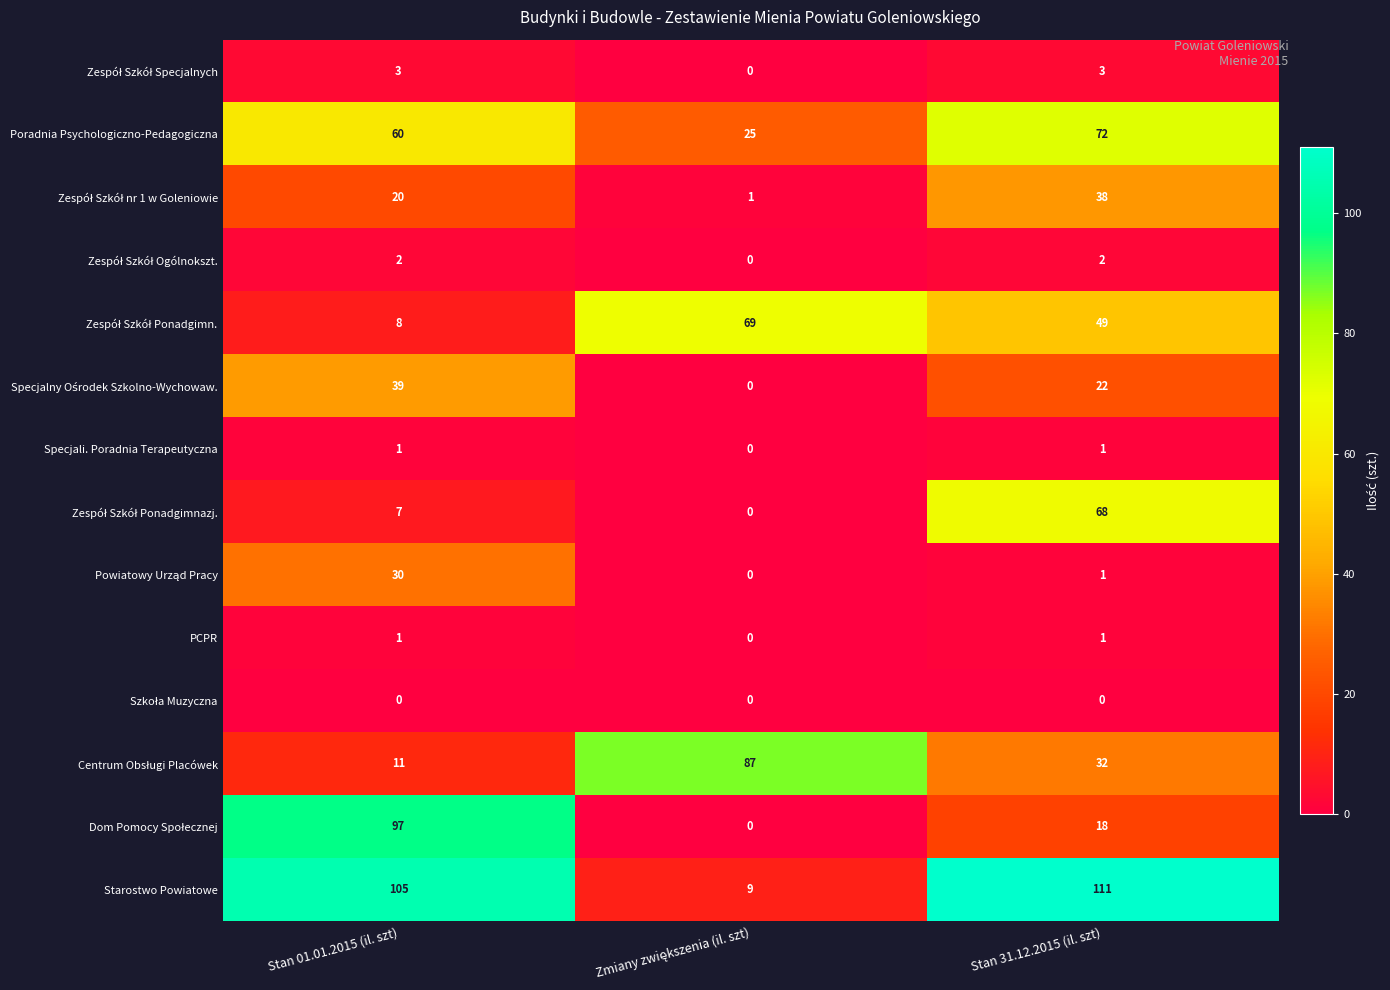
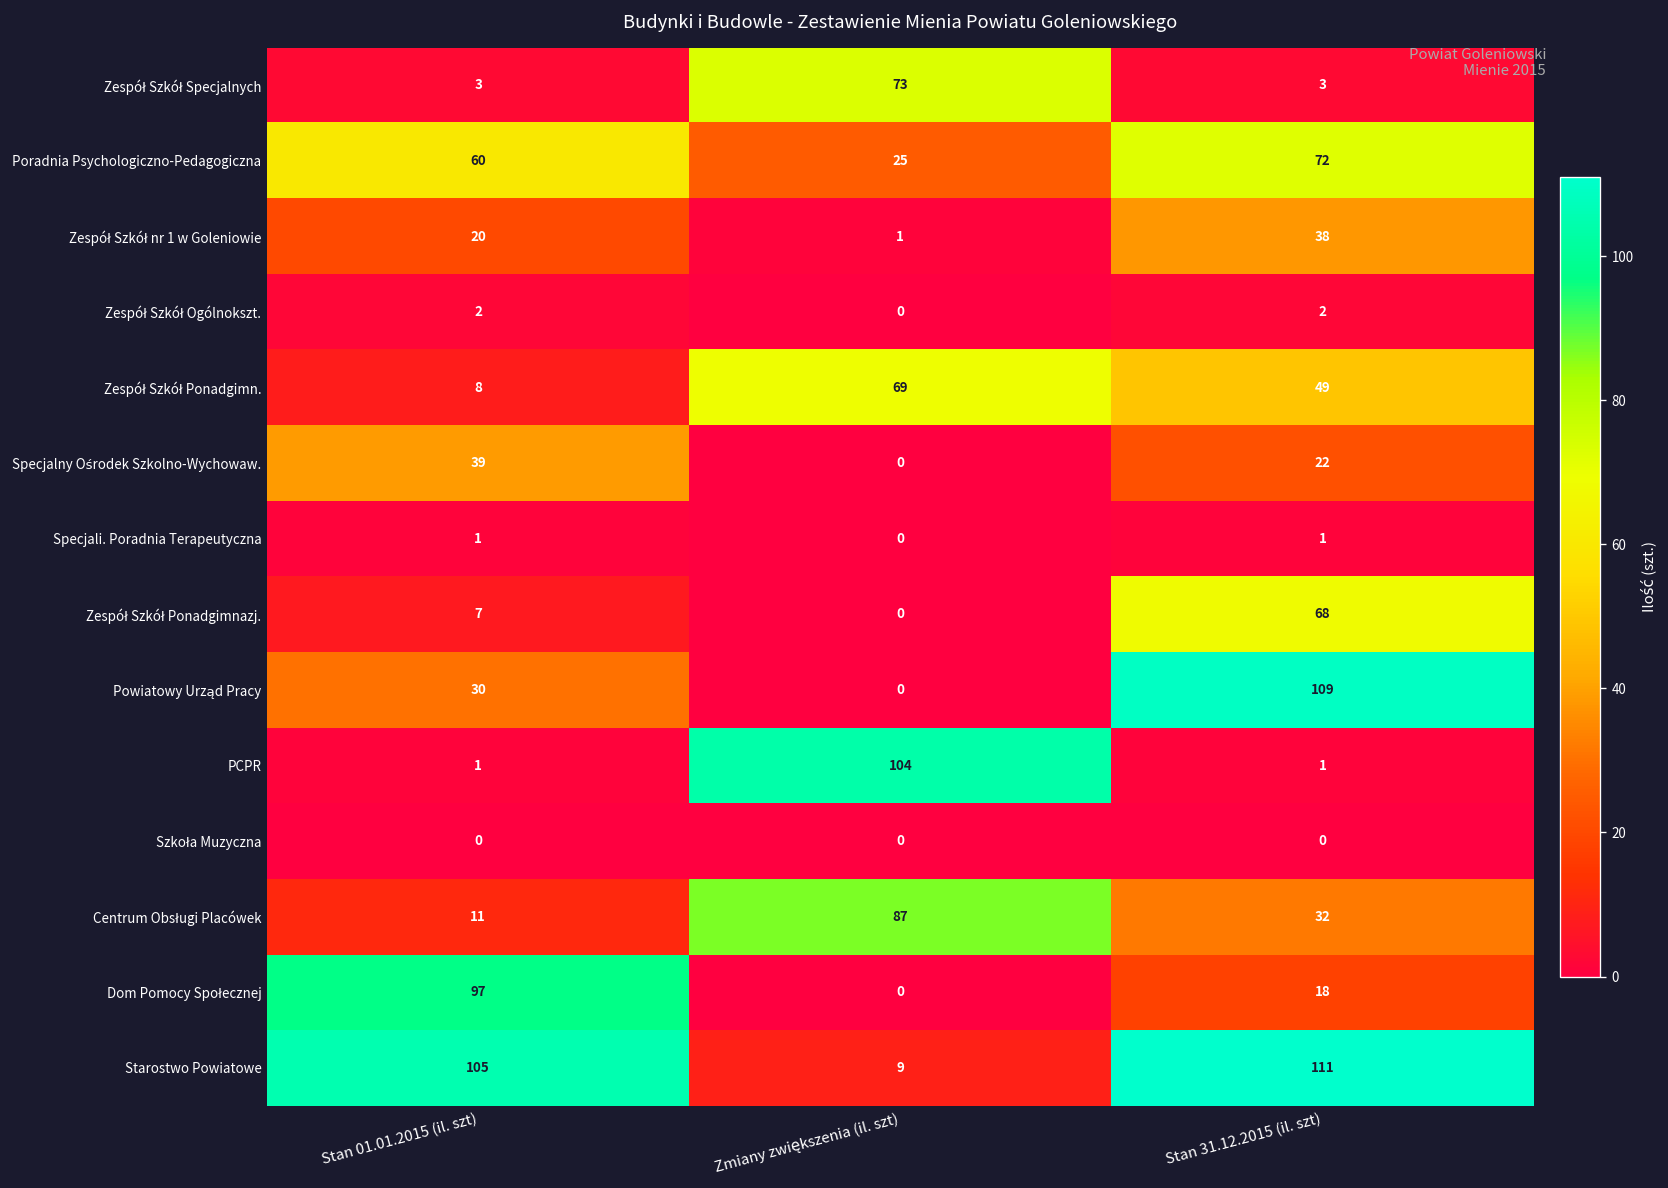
Zespół Szkół Specjalnych, Zmiany zwiększenia (il. szt): 0 -> 73
Powiatowy Urząd Pracy, Stan 31.12.2015 (il. szt): 1 -> 109
PCPR, Zmiany zwiększenia (il. szt): 0 -> 104
